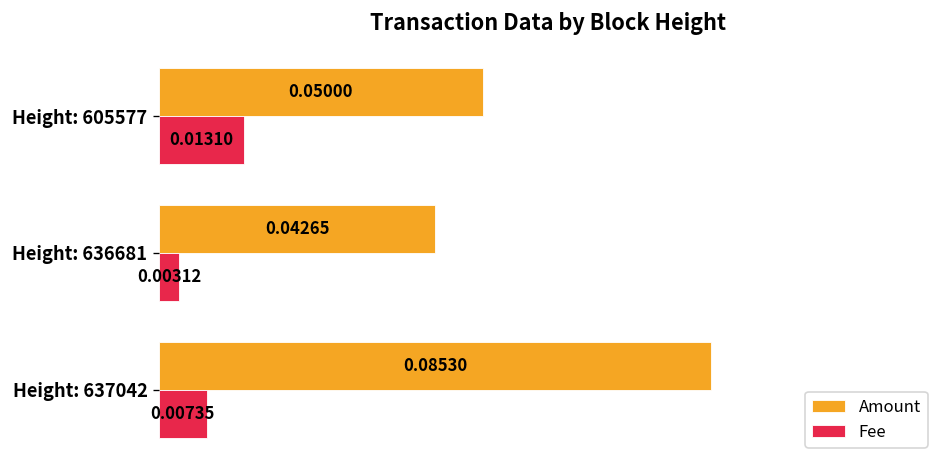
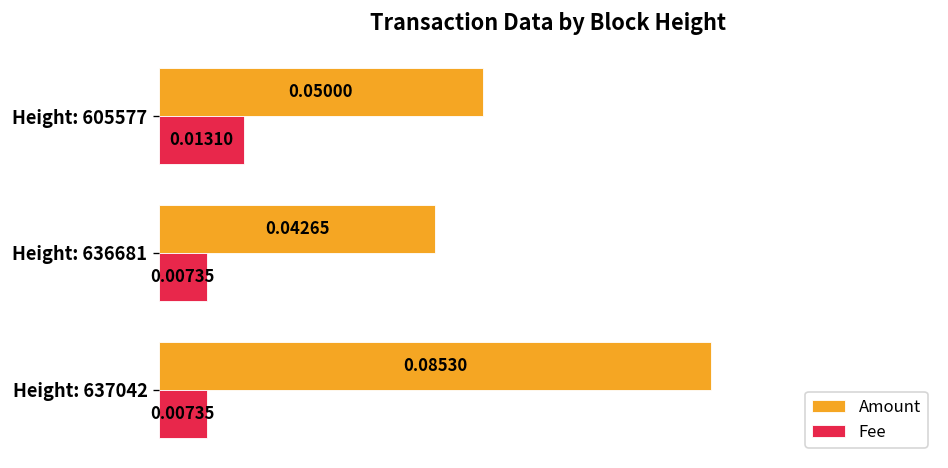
Fee, Height: 636681: 0.00312 -> 0.00735
